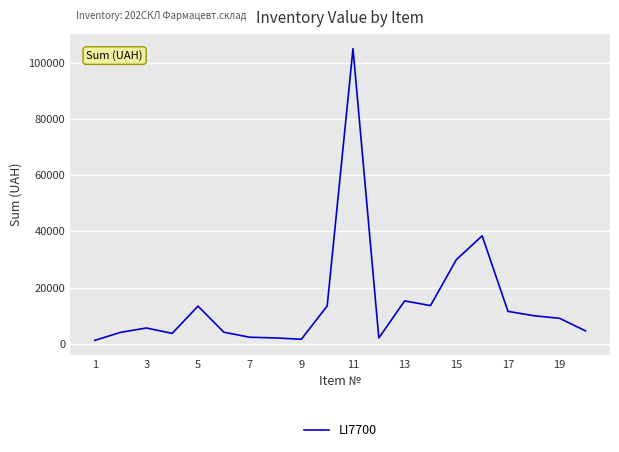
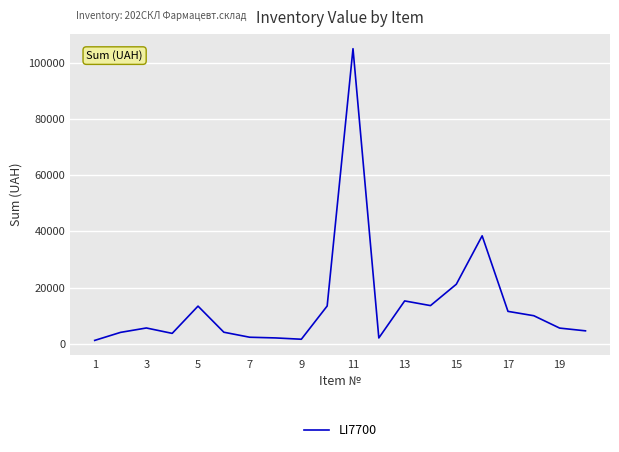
15: 30000 -> 21000
19: 9000 -> 6000
